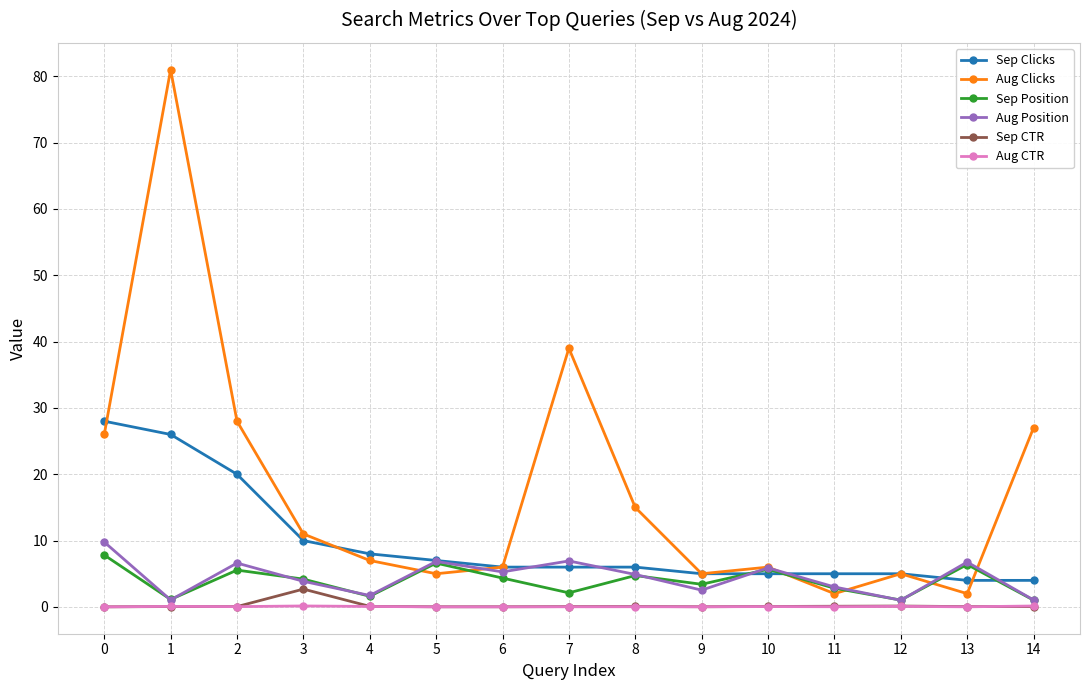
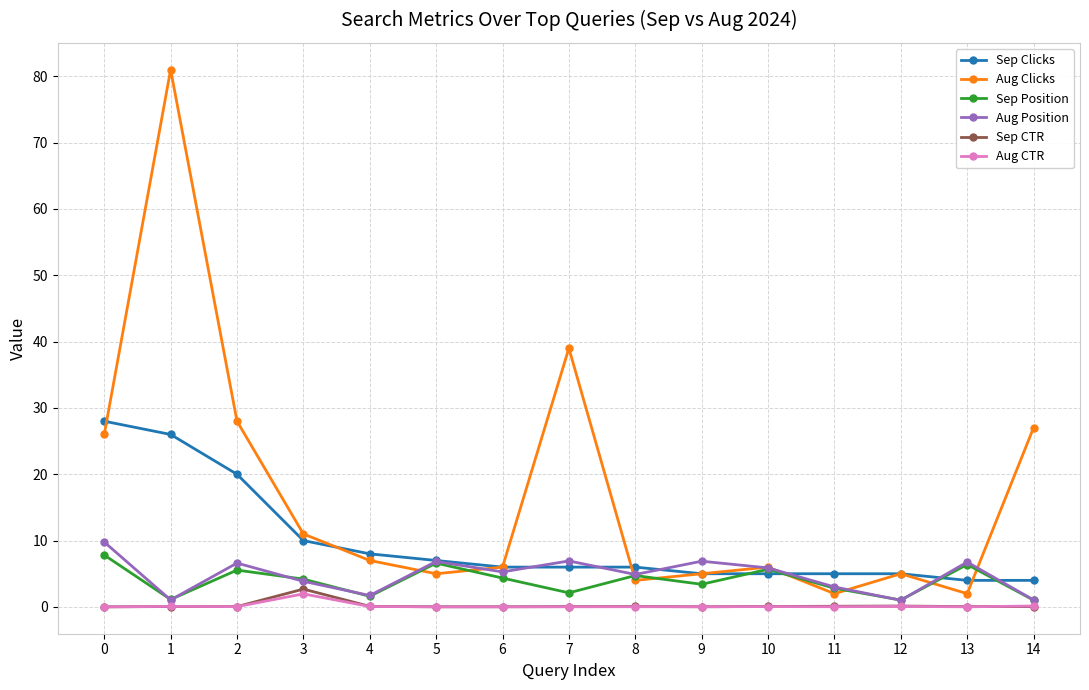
Aug CTR, 3: 0 -> 2
Aug Clicks, 8: 15 -> 4
Aug Position, 9: 3 -> 7
